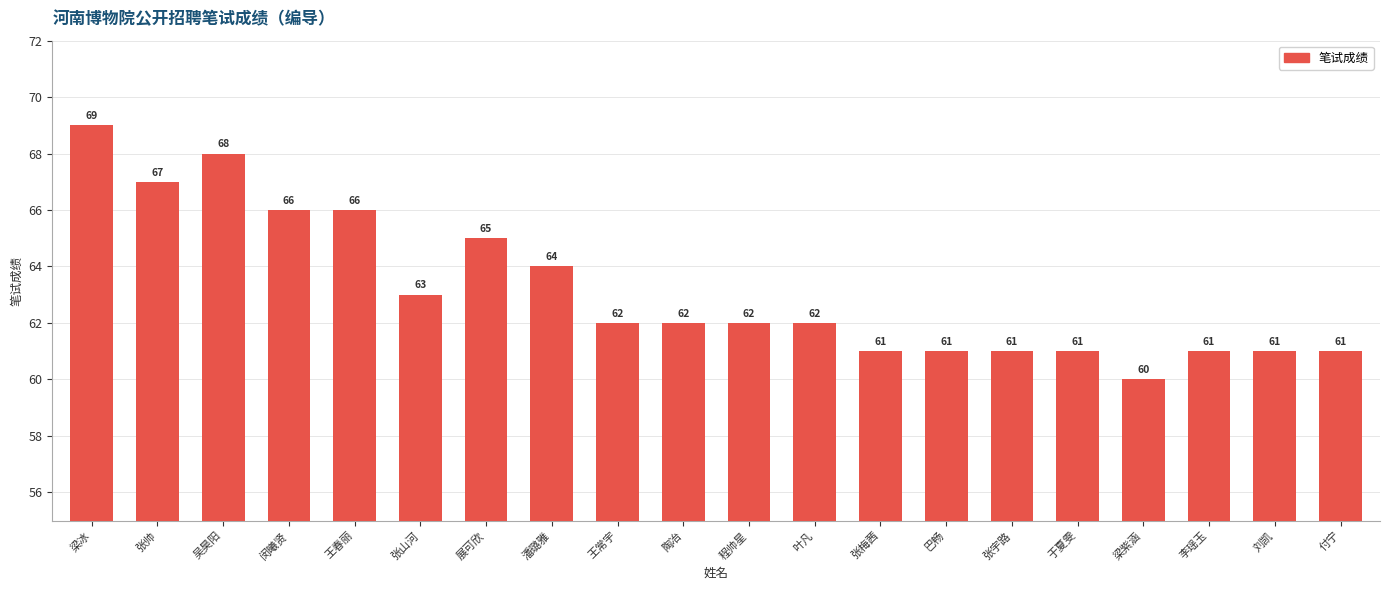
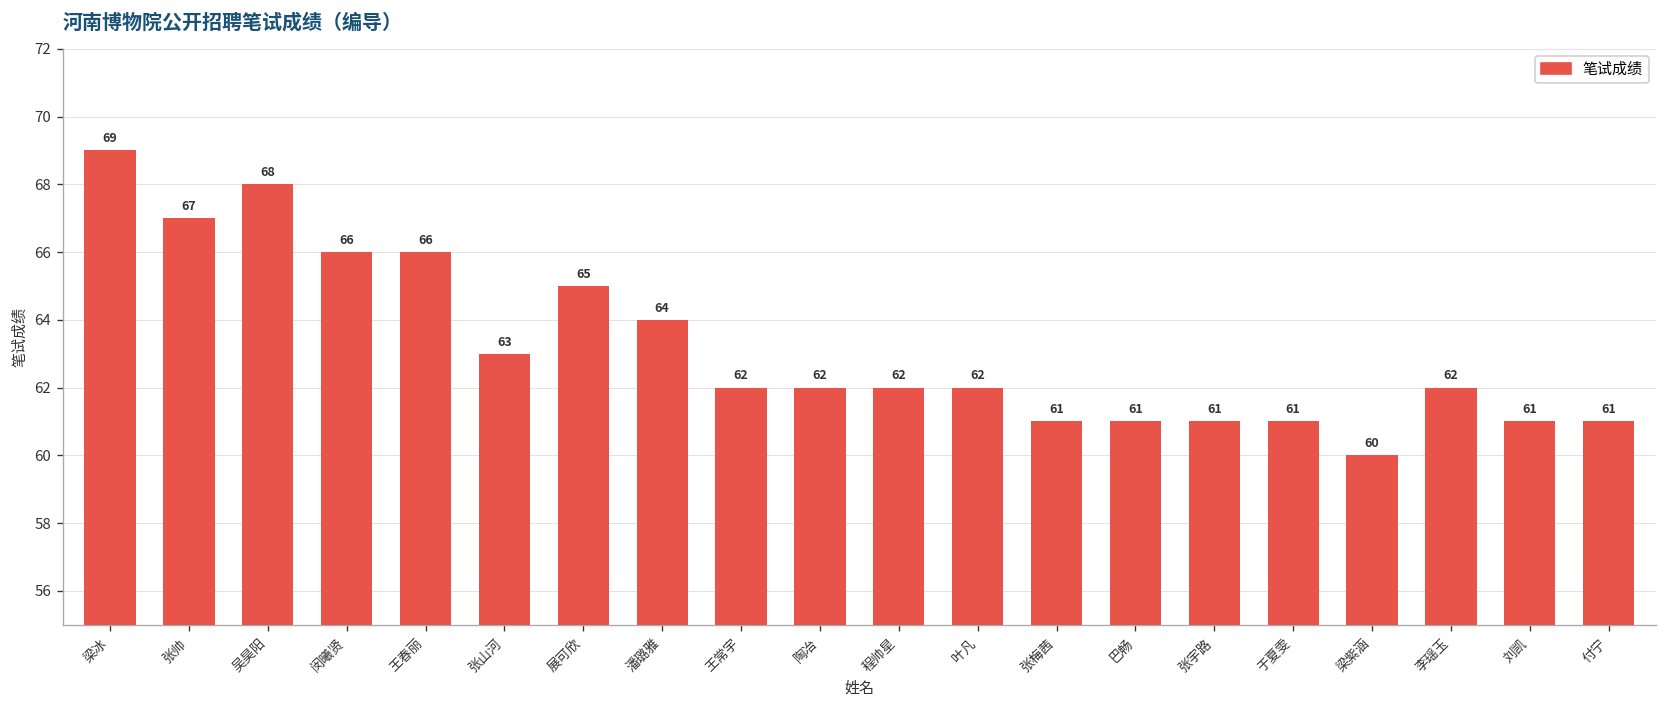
李瑶玉: 61 -> 62
